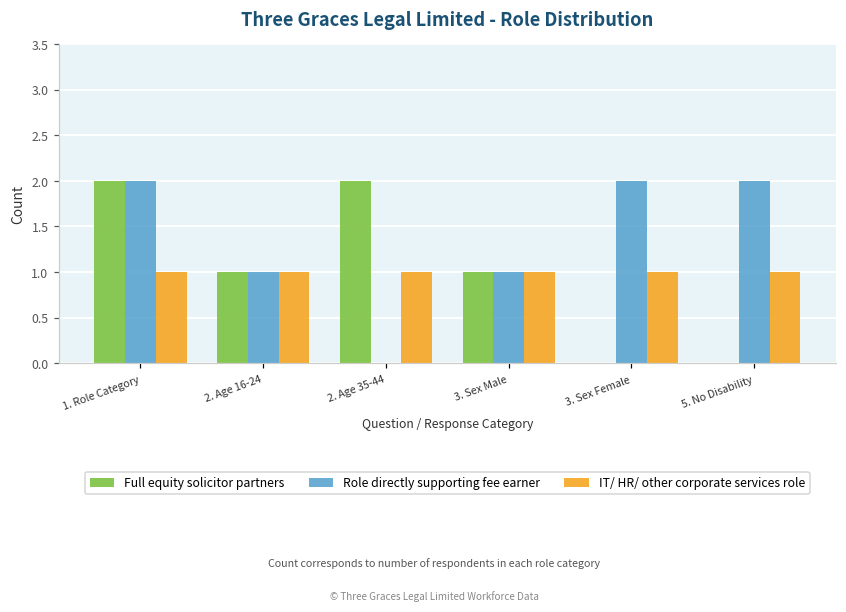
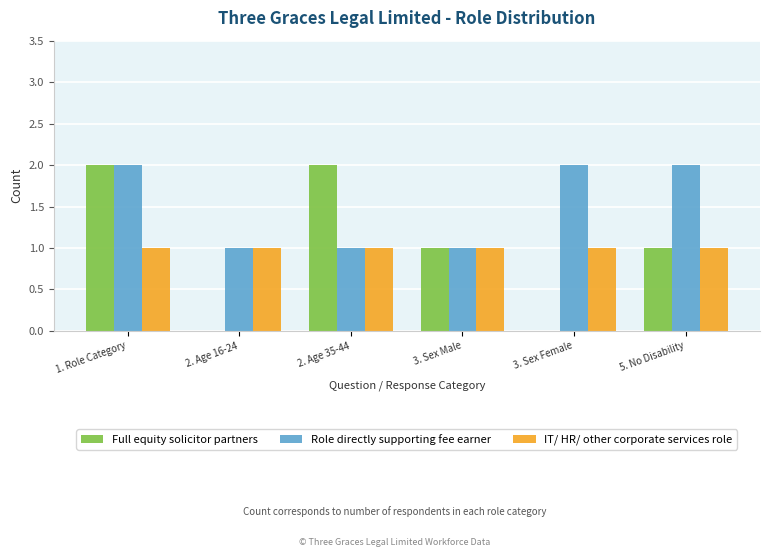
Full equity solicitor partners, 2. Age 16-24: 1 -> 0
Role directly supporting fee earner, 2. Age 35-44: 0 -> 1
Full equity solicitor partners, 5. No Disability: 0 -> 1
